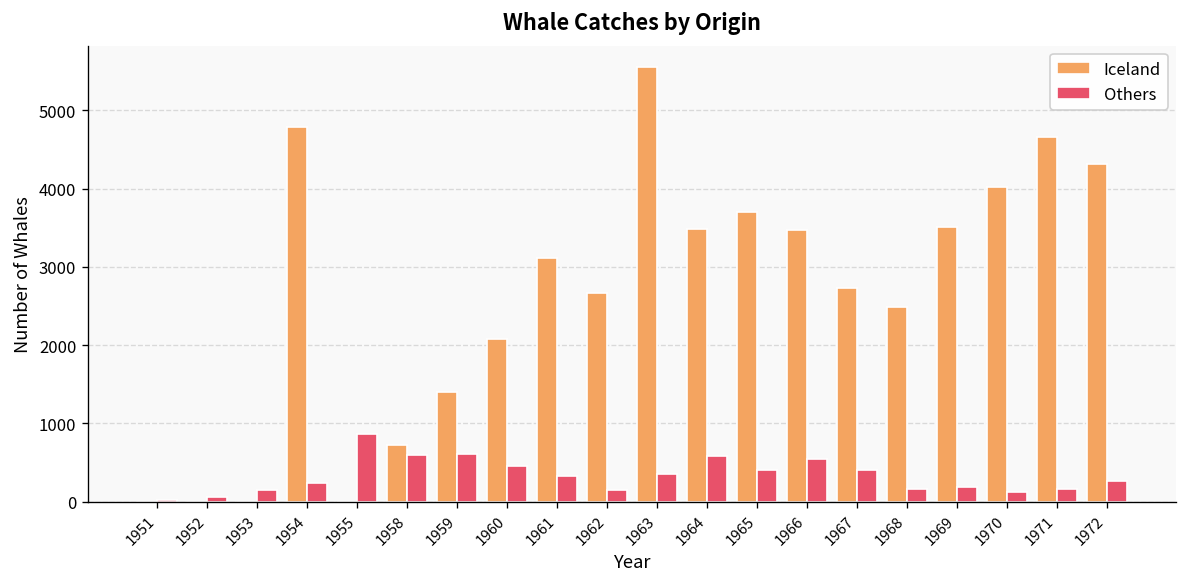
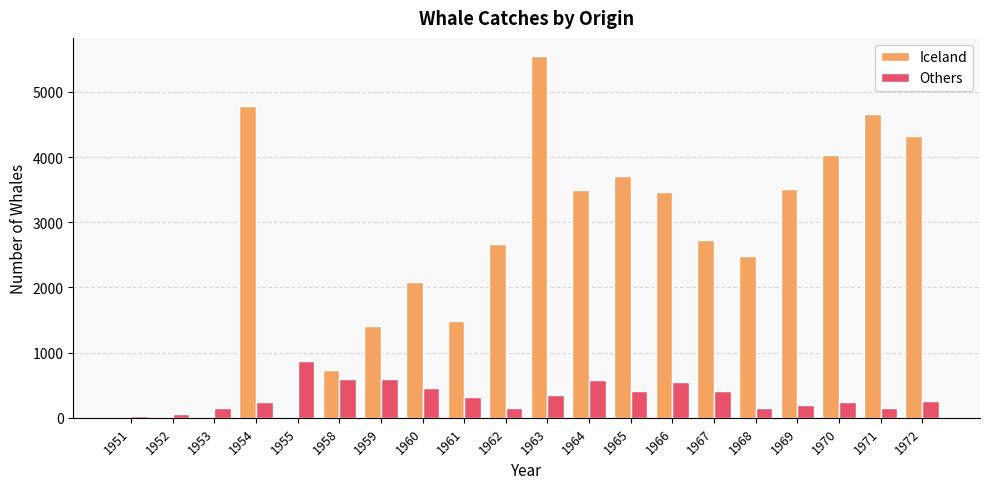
Iceland, 1961: 3100 -> 1500
Others, 1970: 100 -> 300
